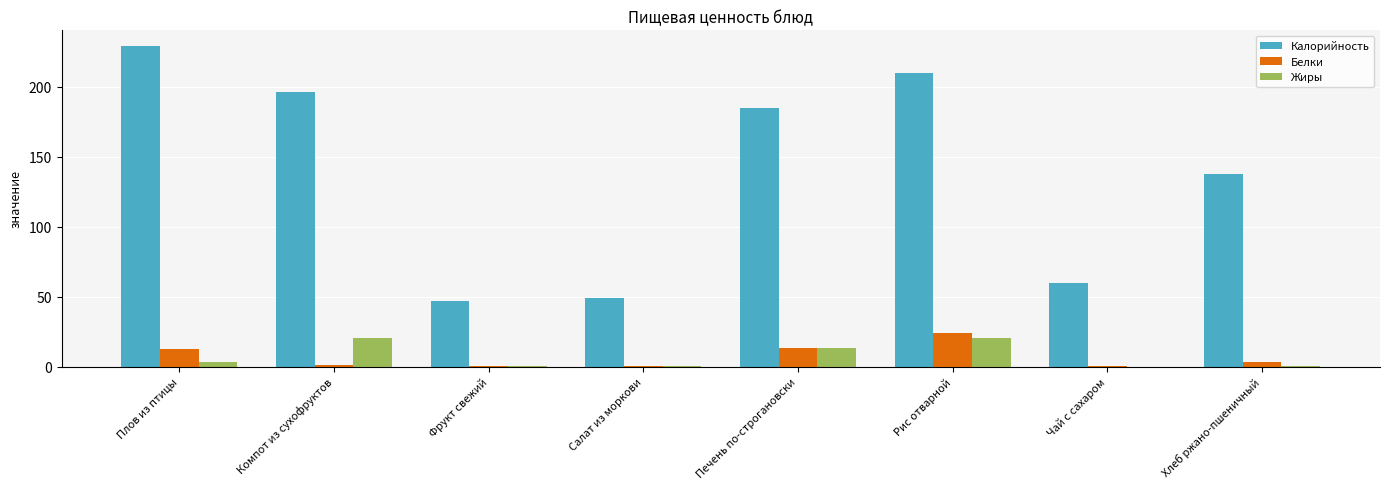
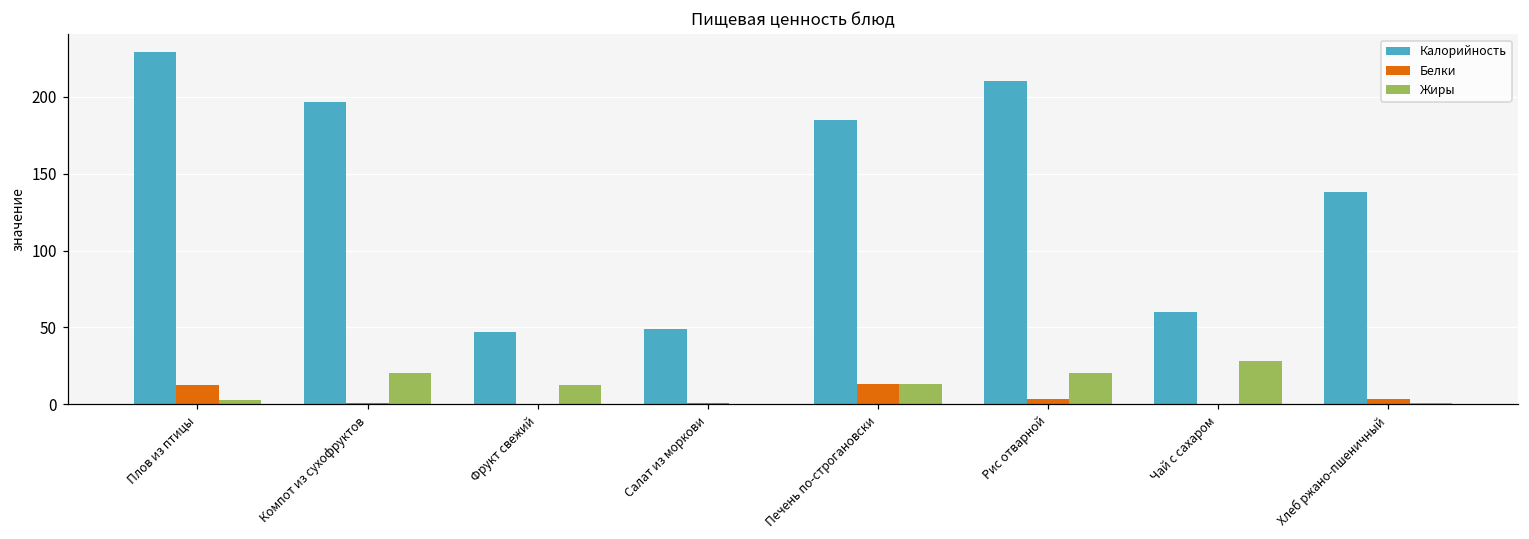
Жиры, Фрукт свежий: 0 -> 12
Белки, Рис отварной: 24 -> 4
Жиры, Чай с сахаром: 0 -> 28
